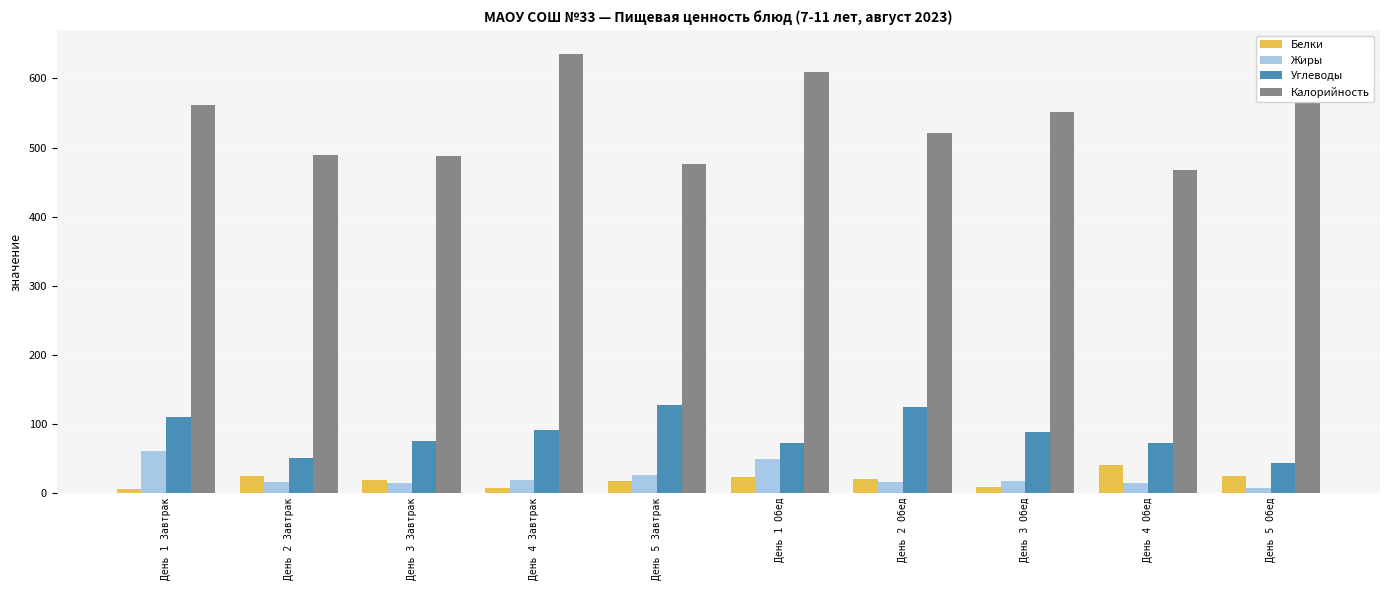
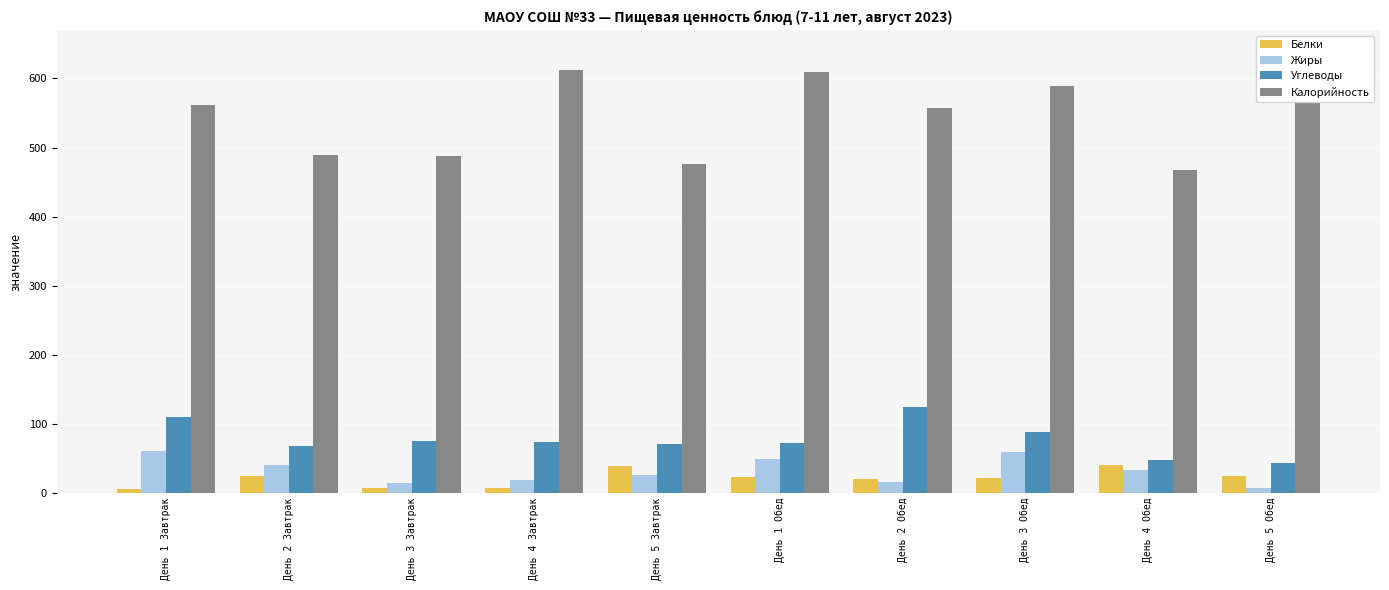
Жиры, День 2 Завтрак: 20 -> 40
Углеводы, День 2 Завтрак: 50 -> 70
Белки, День 3 Завтрак: 20 -> 10
Углеводы, День 4 Завтрак: 90 -> 70
Калорийность, День 4 Завтрак: 640 -> 610
Белки, День 5 Завтрак: 20 -> 40
Углеводы, День 5 Завтрак: 130 -> 70
Калорийность, День 2 Обед: 520 -> 560
Белки, День 3 Обед: 10 -> 20
Жиры, День 3 Обед: 20 -> 60
Калорийность, День 3 Обед: 550 -> 590
Жиры, День 4 Обед: 10 -> 30
Углеводы, День 4 Обед: 70 -> 50
